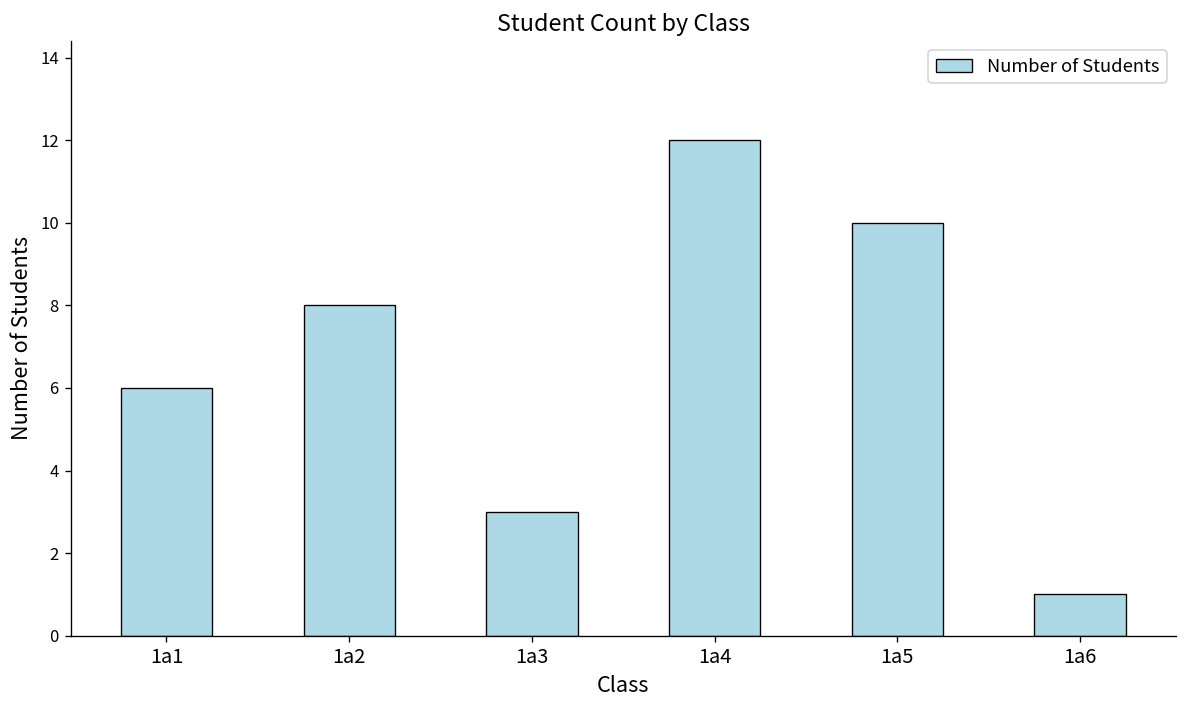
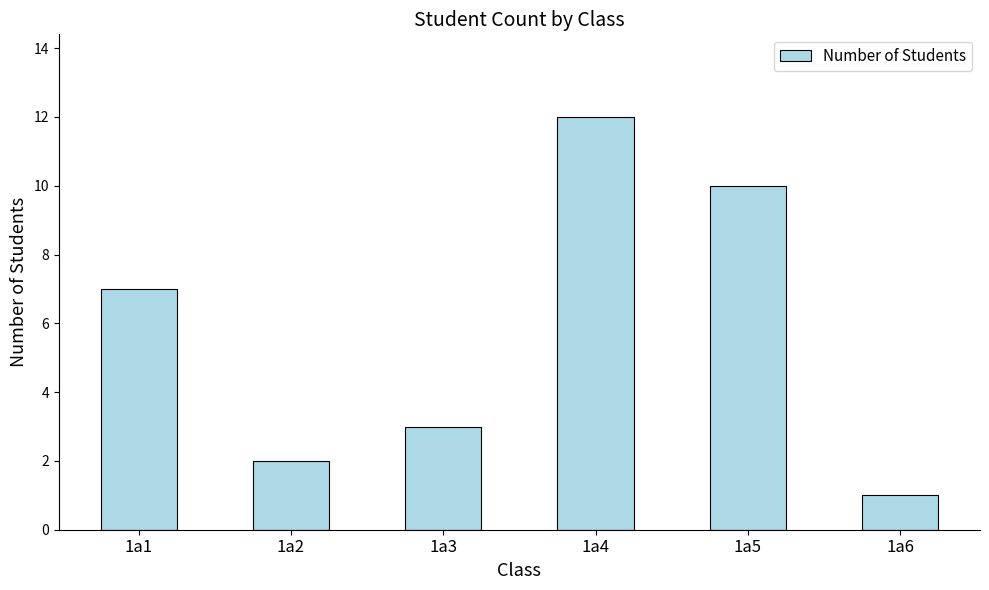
1a1: 6 -> 7
1a2: 8 -> 2
